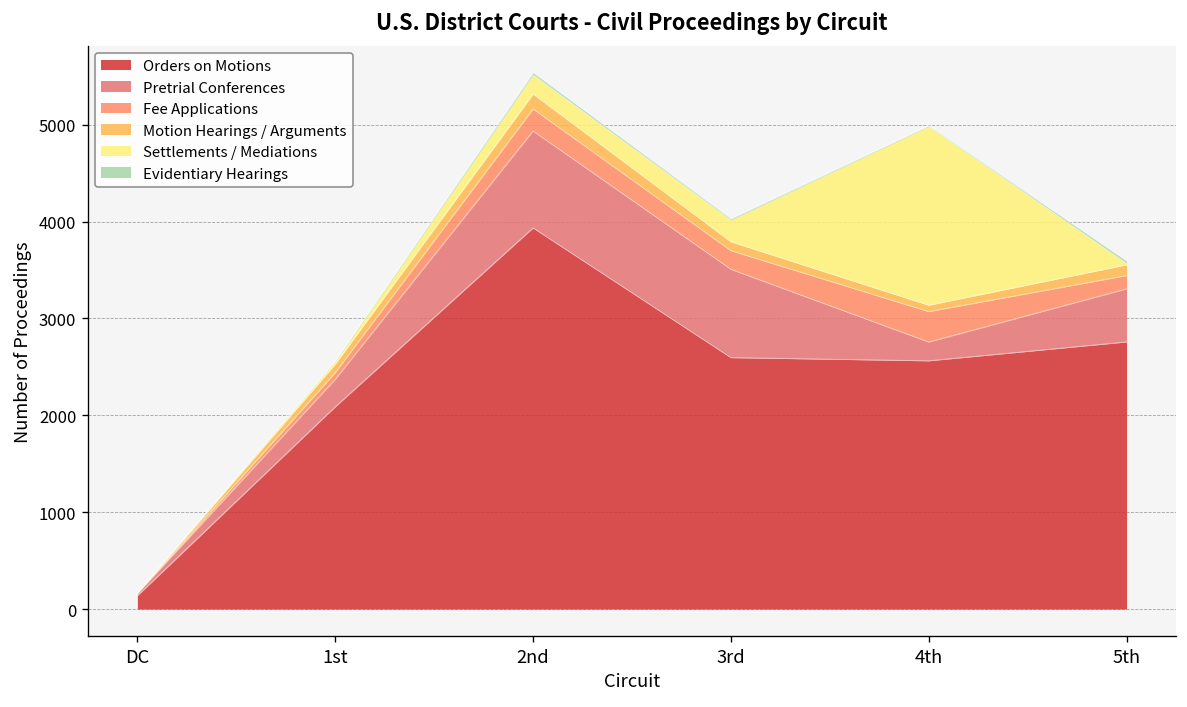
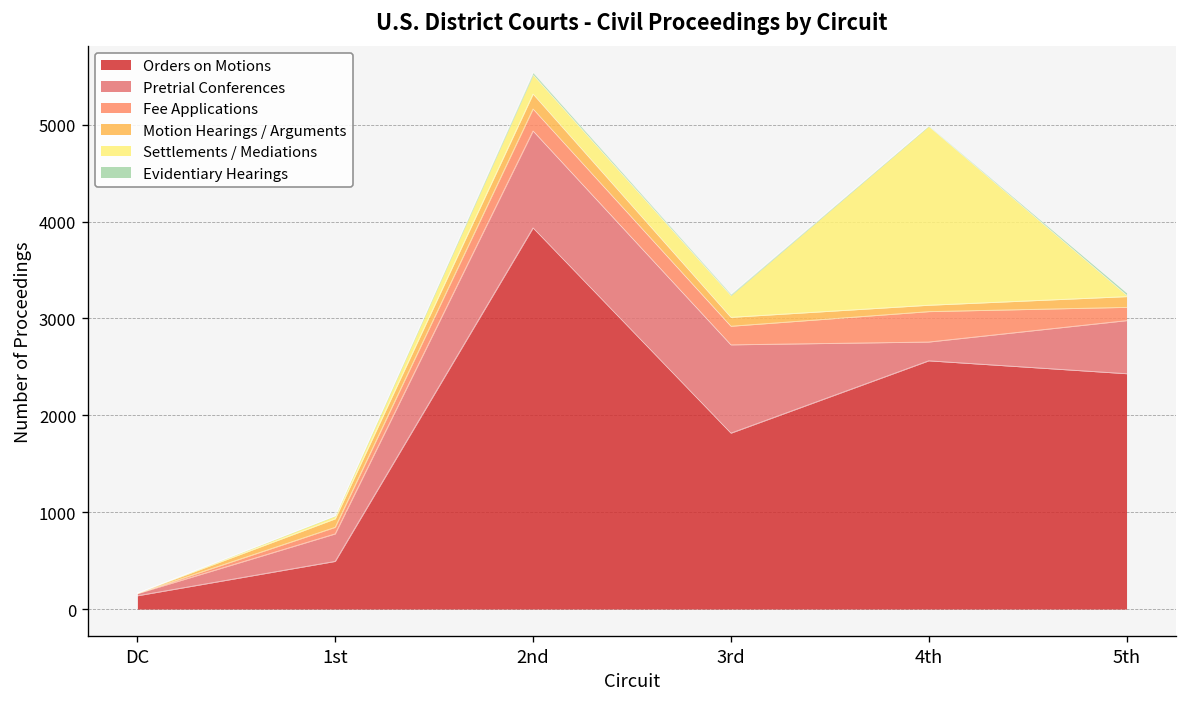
Orders on Motions, 1st: 2100 -> 500
Orders on Motions, 3rd: 2600 -> 1800
Orders on Motions, 5th: 2800 -> 2400
